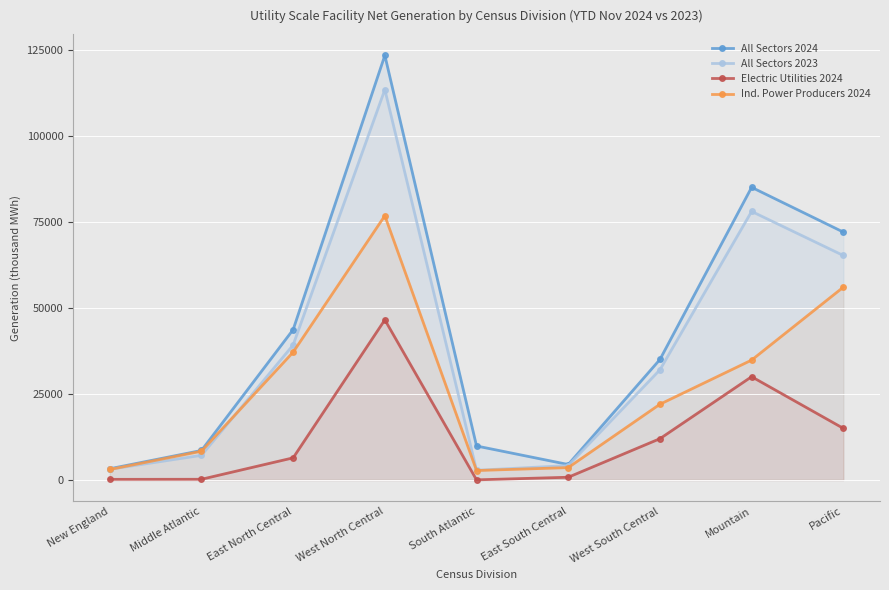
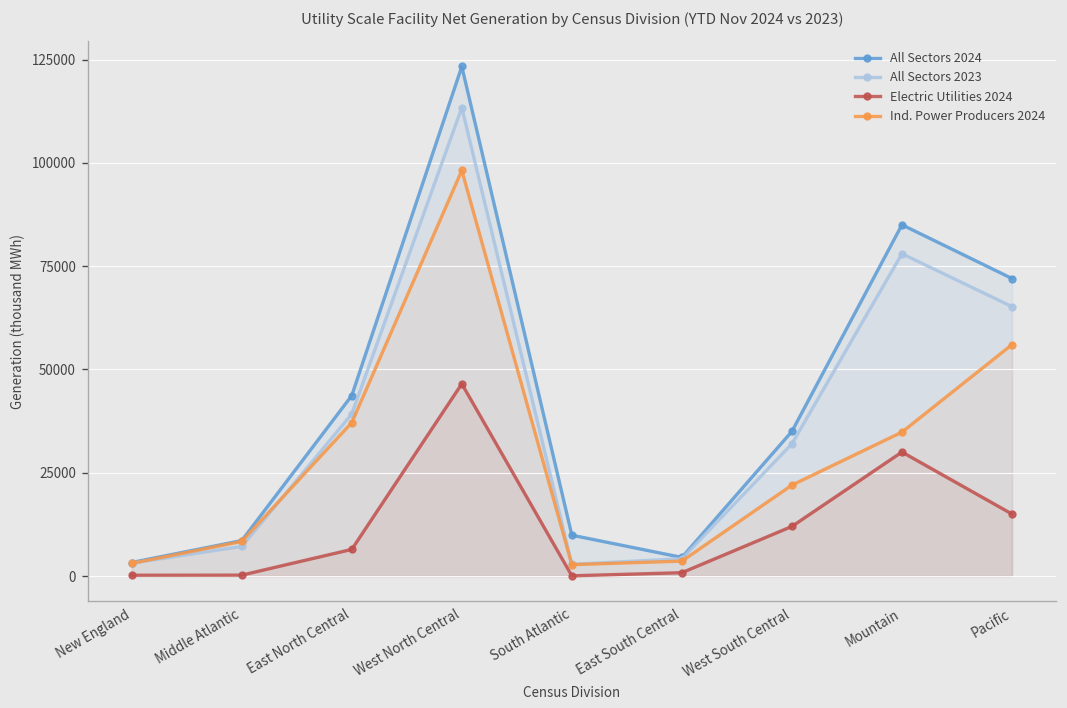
Ind. Power Producers 2024, West North Central: 77000 -> 98000
